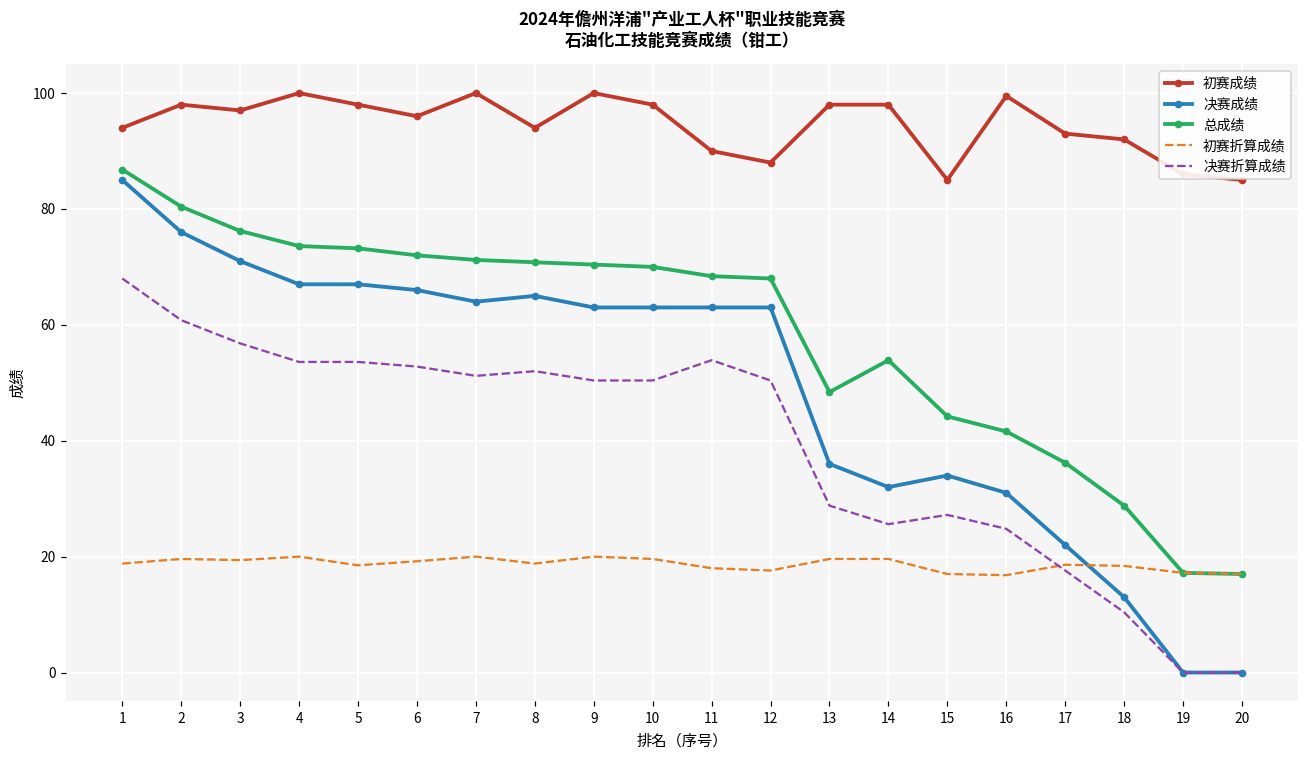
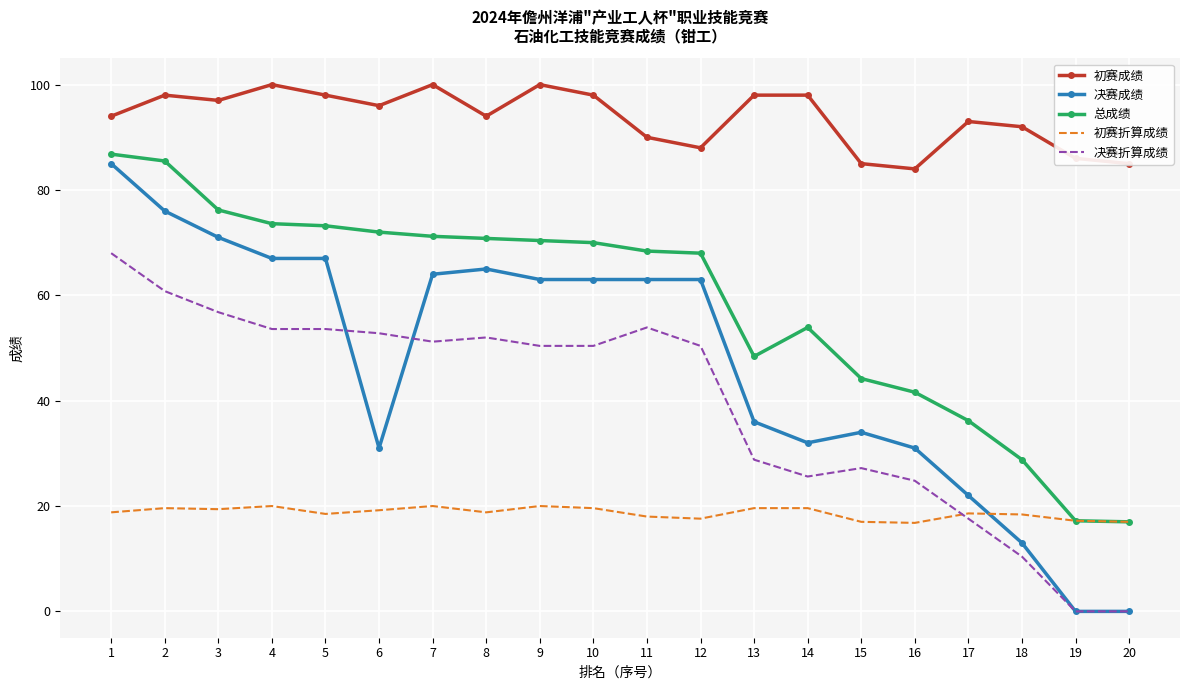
总成绩, 2: 80 -> 86
决赛成绩, 6: 66 -> 31
初赛成绩, 16: 100 -> 84
